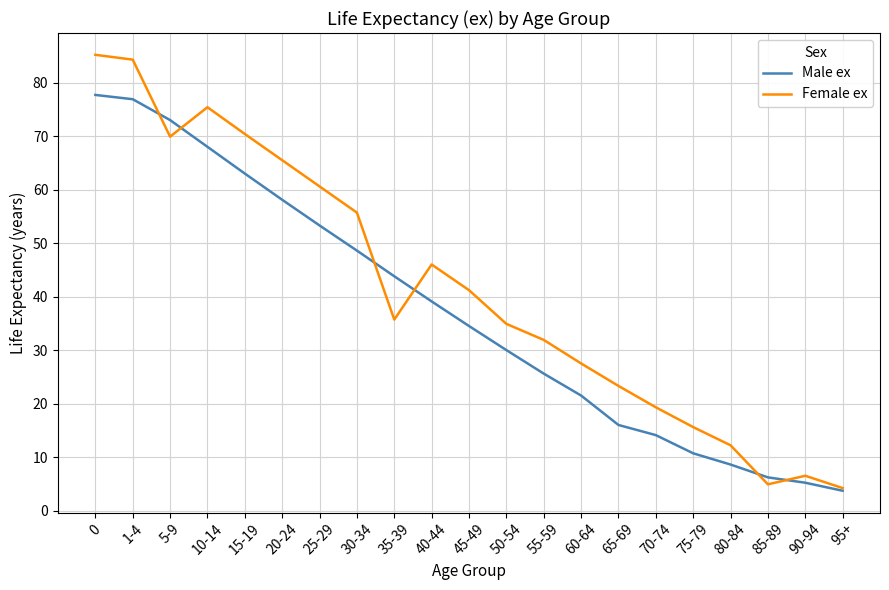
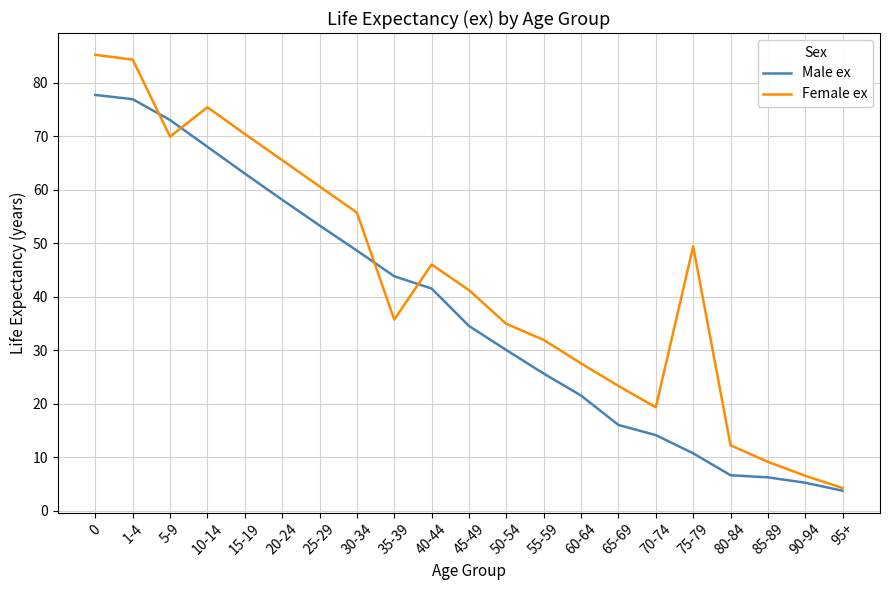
Male ex, 40-44: 39 -> 42
Female ex, 75-79: 16 -> 49
Male ex, 80-84: 9 -> 7
Female ex, 85-89: 5 -> 9
